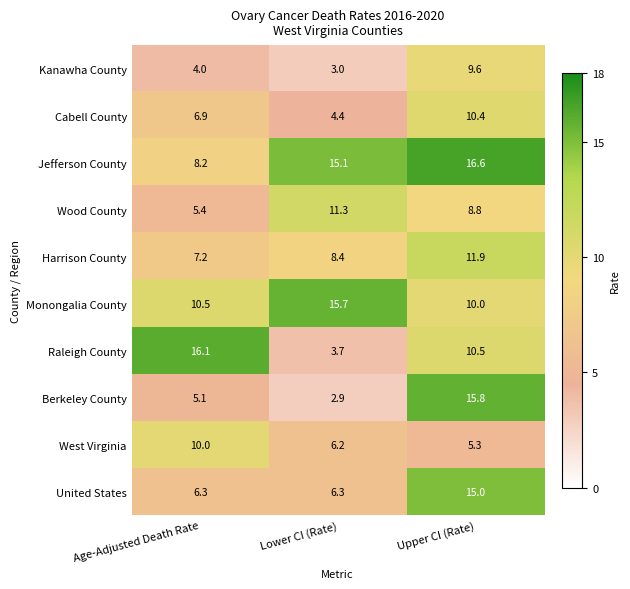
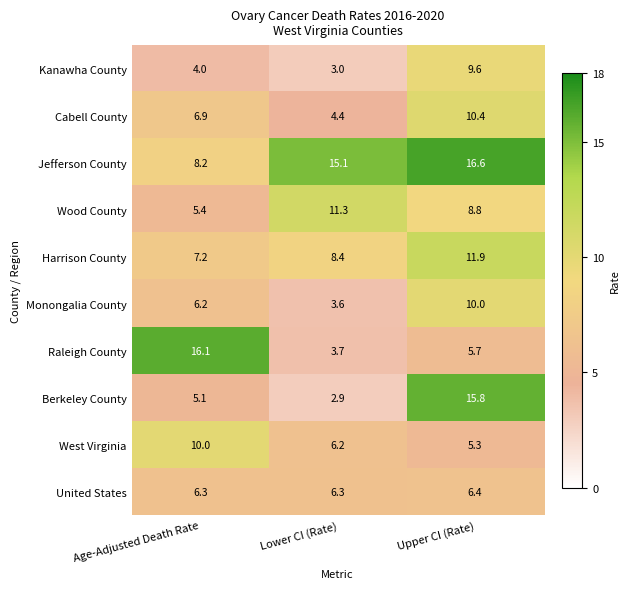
Monongalia County, Age-Adjusted Death Rate: 10.5 -> 6.2
Monongalia County, Lower CI (Rate): 15.7 -> 3.6
Raleigh County, Upper CI (Rate): 10.5 -> 5.7
United States, Upper CI (Rate): 15.0 -> 6.4
